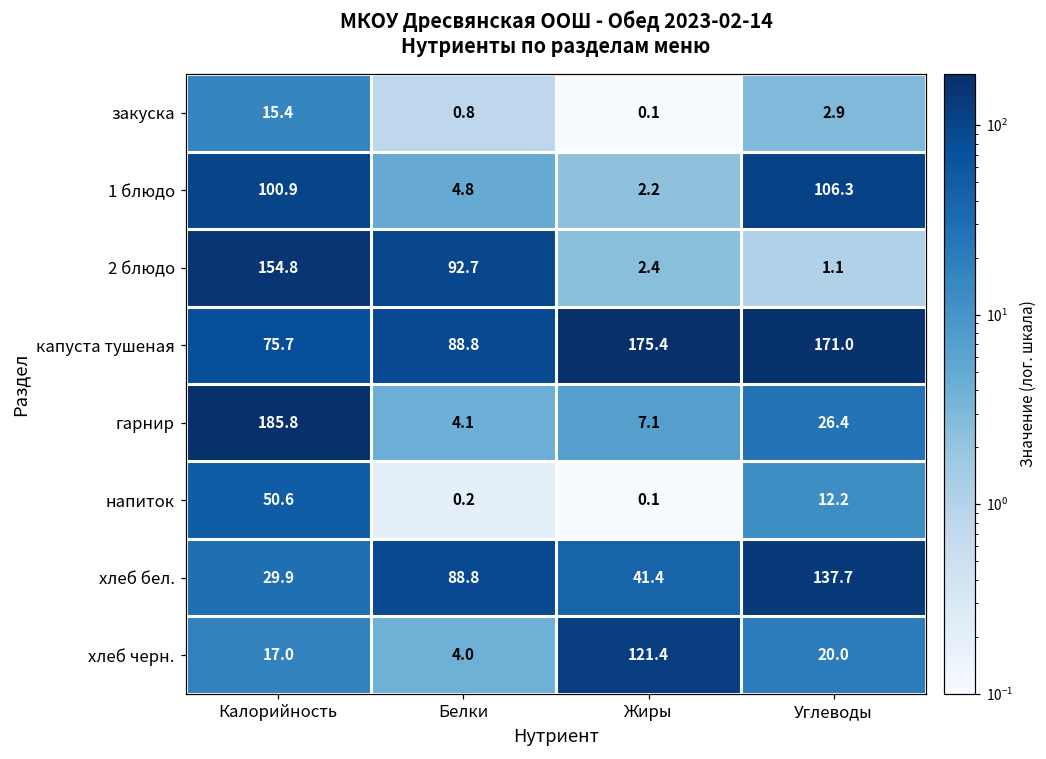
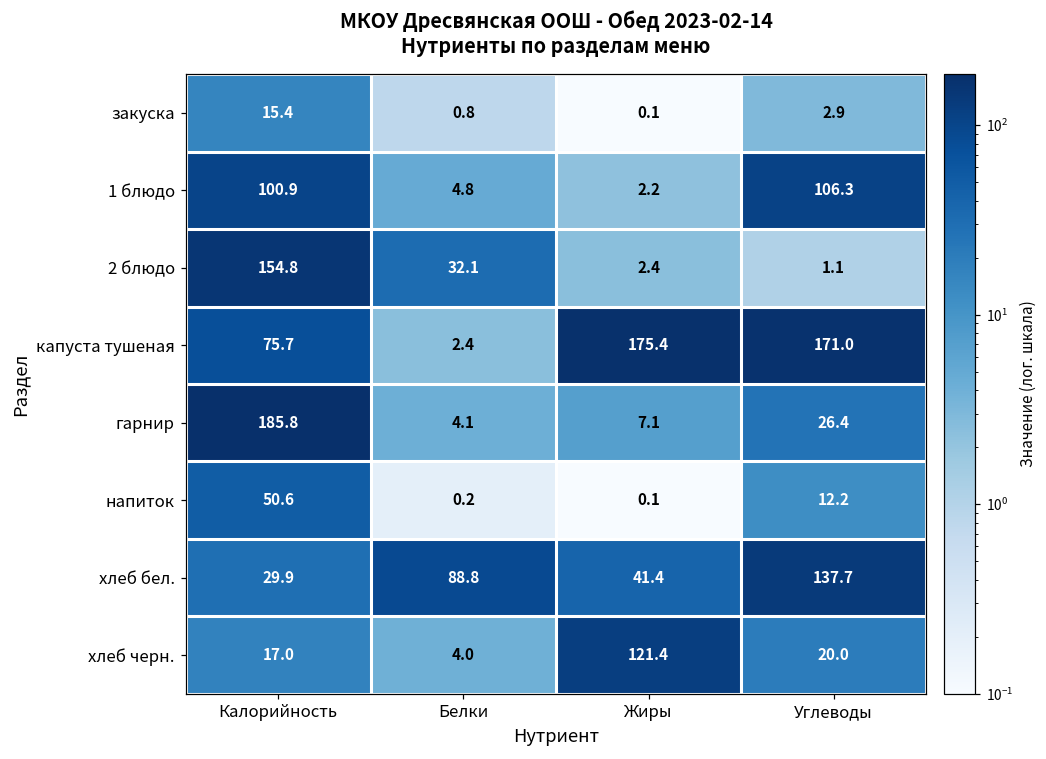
2 блюдо, Белки: 92.7 -> 32.1
капуста тушеная, Белки: 88.8 -> 2.4
